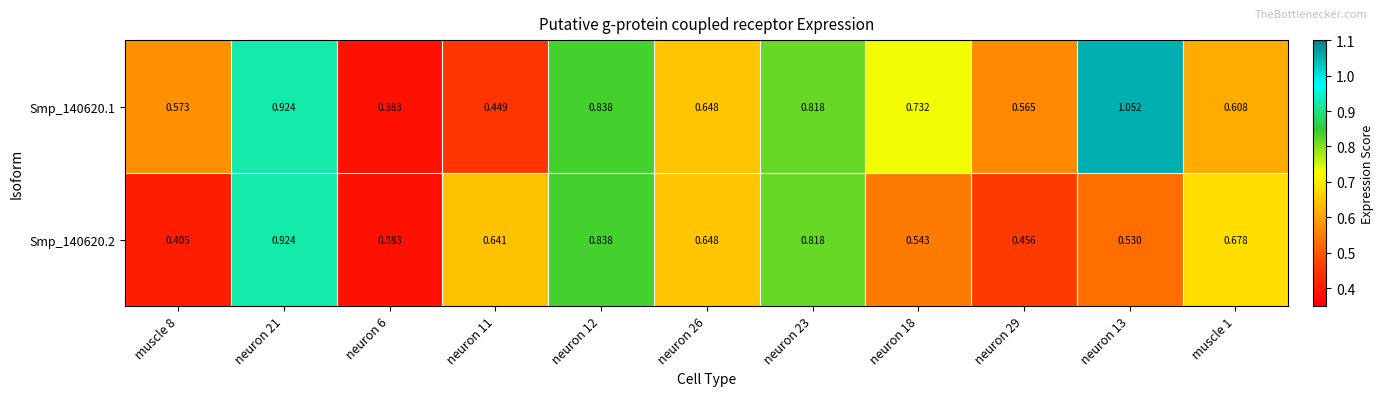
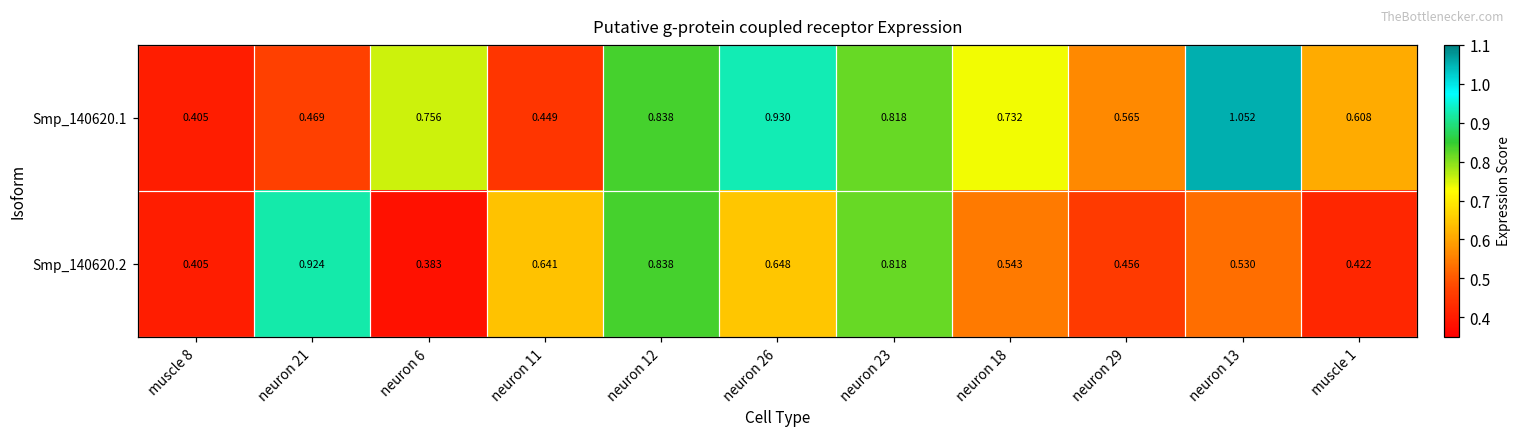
Smp_140620.1, muscle 8: 0.573 -> 0.405
Smp_140620.1, neuron 21: 0.924 -> 0.469
Smp_140620.1, neuron 6: 0.383 -> 0.756
Smp_140620.1, neuron 26: 0.648 -> 0.930
Smp_140620.2, muscle 1: 0.678 -> 0.422
